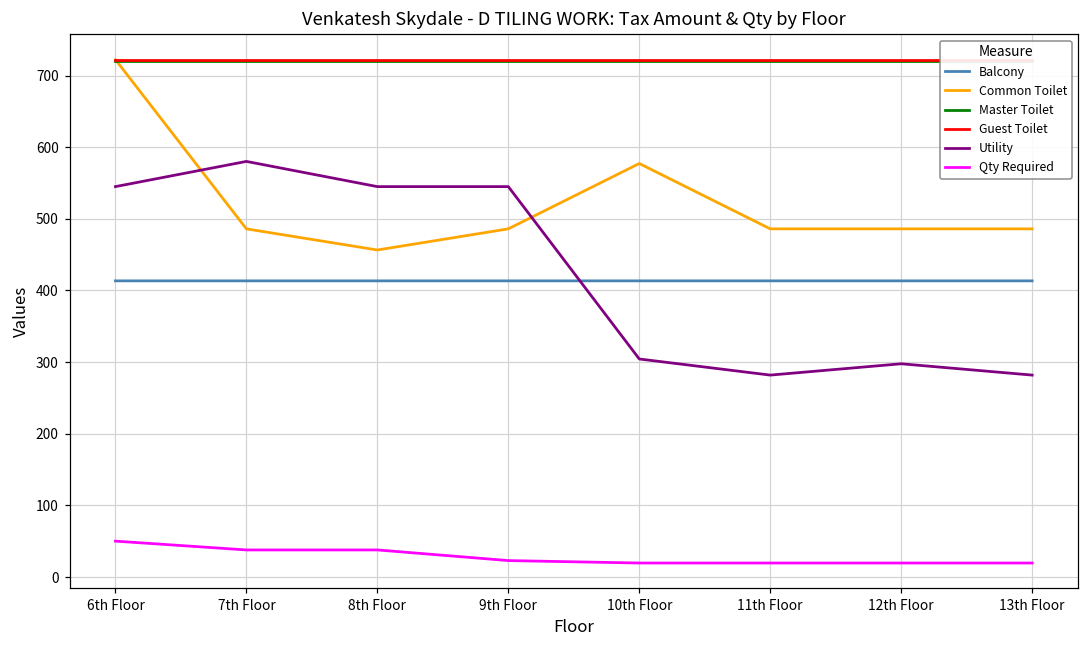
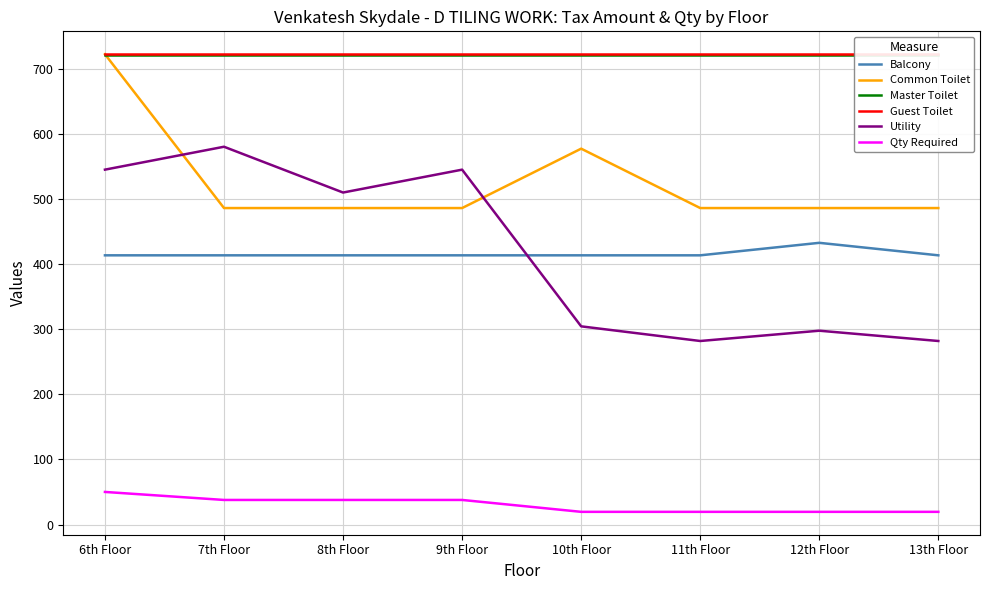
Common Toilet, 8th Floor: 460 -> 490
Utility, 8th Floor: 540 -> 510
Qty Required, 9th Floor: 20 -> 40
Balcony, 12th Floor: 410 -> 430
